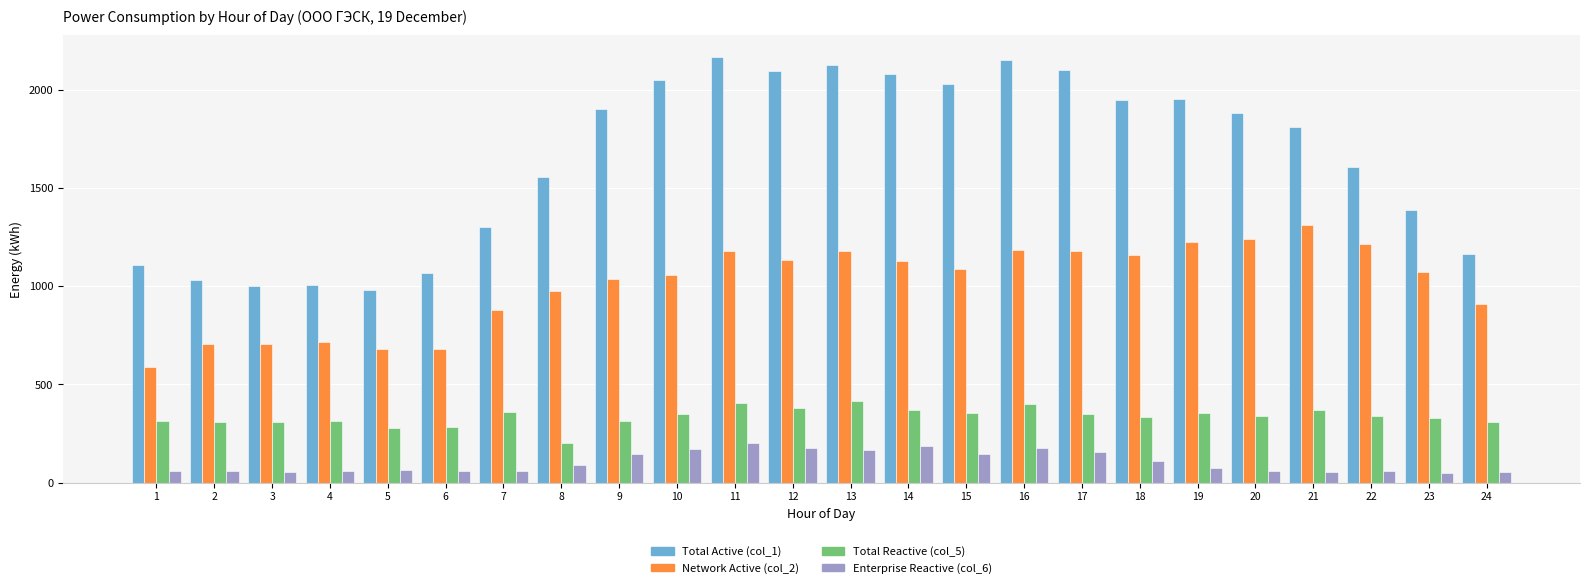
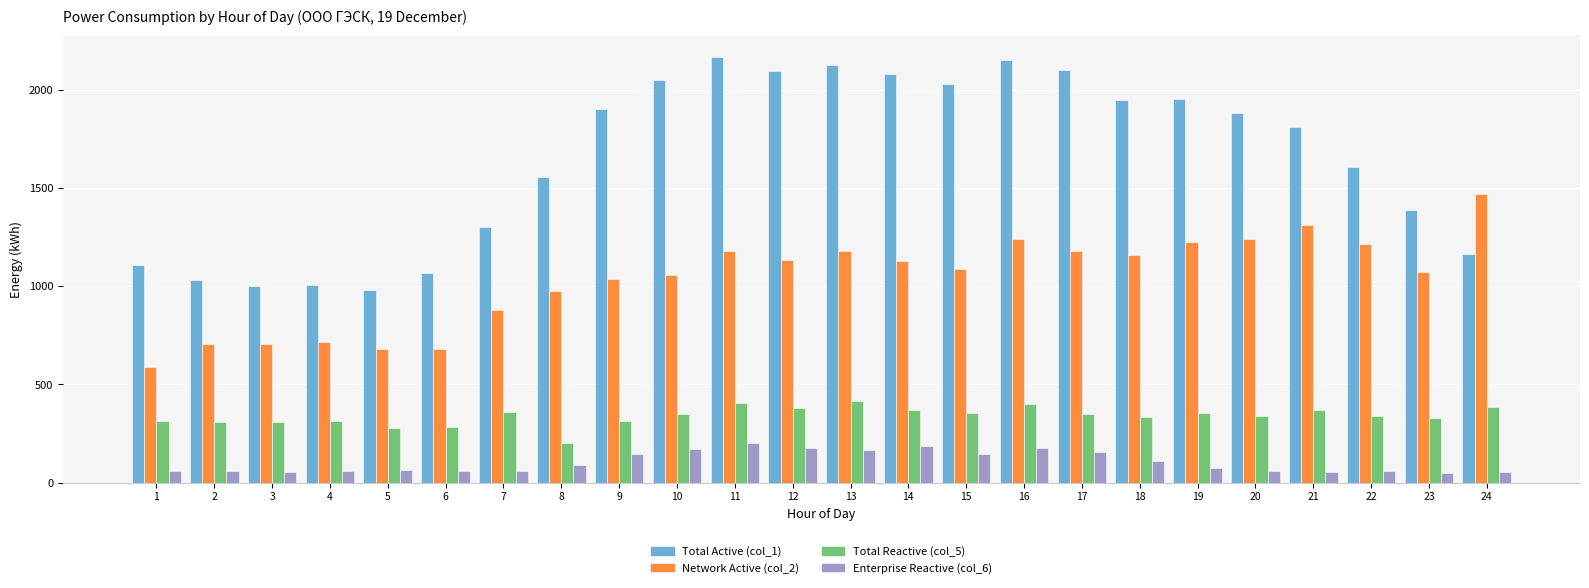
Network Active (col_2), 16: 1180 -> 1240
Network Active (col_2), 24: 910 -> 1470
Total Reactive (col_5), 24: 310 -> 380
